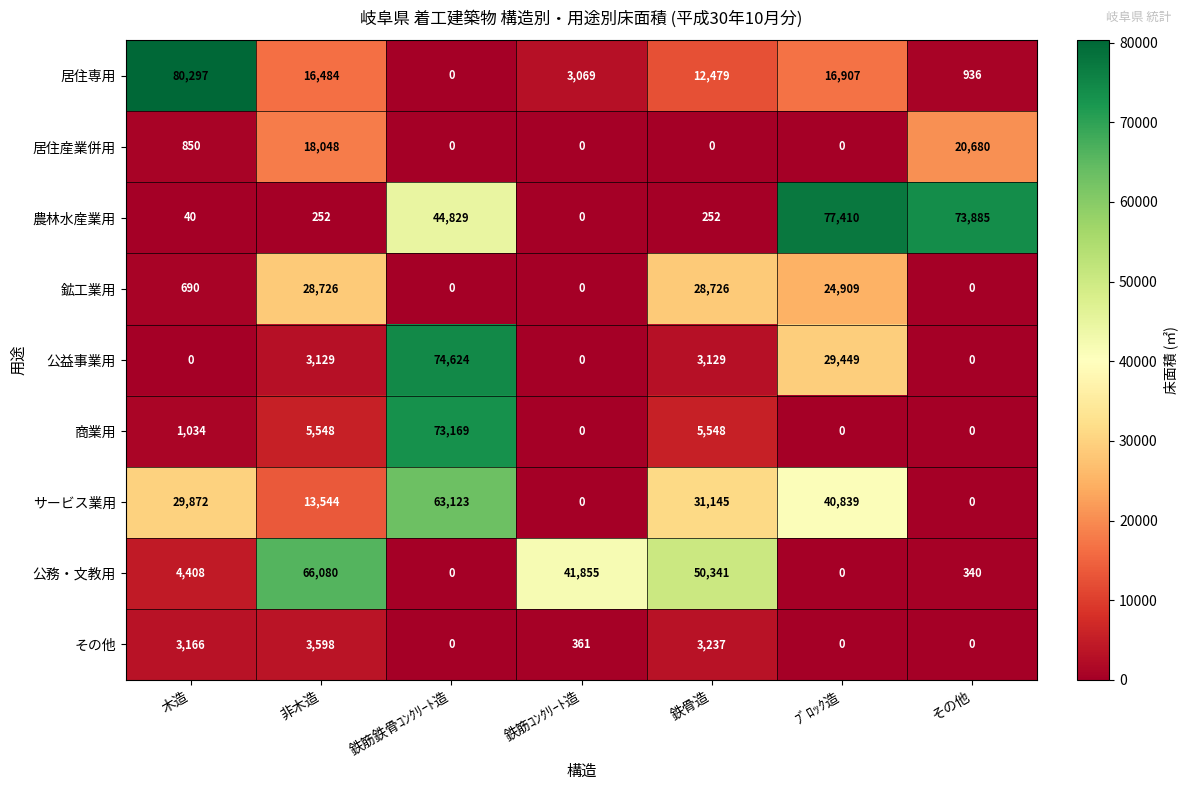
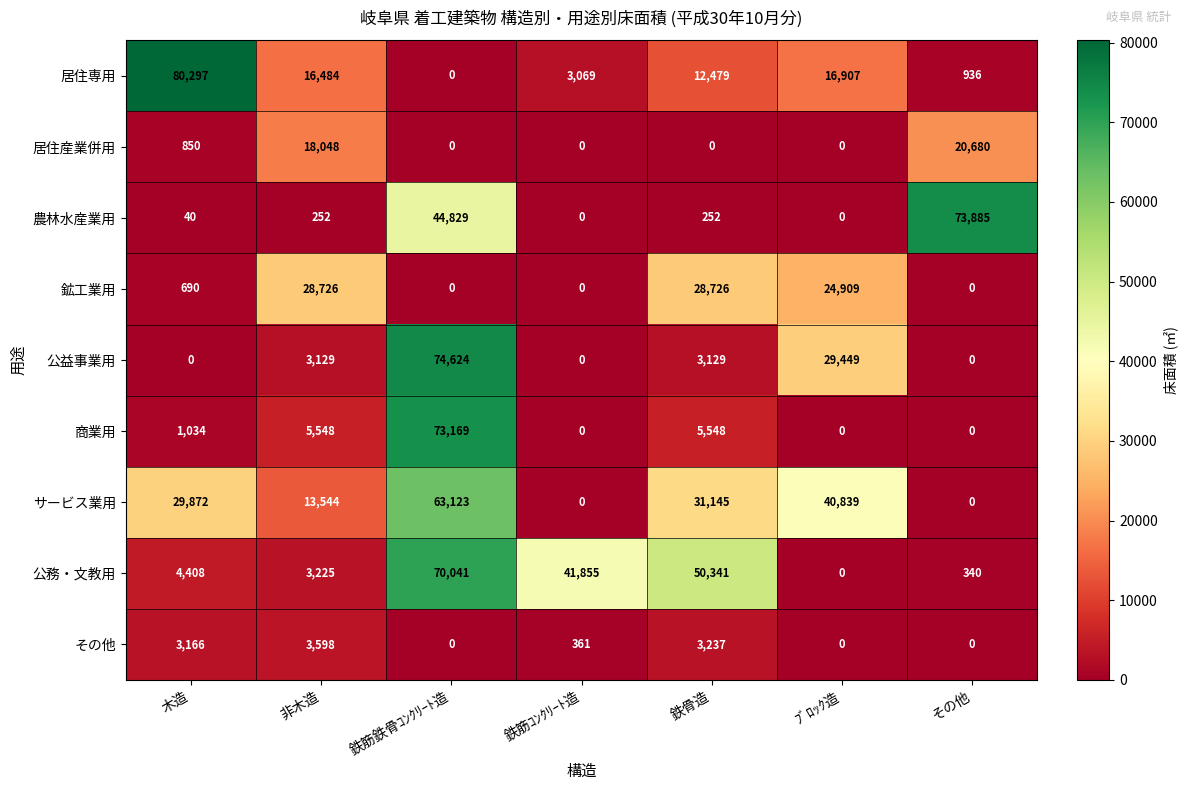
農林水産業用, ﾌﾞﾛｯｸ造: 77,410 -> 0
公務・文教用, 非木造: 66,080 -> 3,225
公務・文教用, 鉄筋鉄骨ｺﾝｸﾘｰﾄ造: 0 -> 70,041
